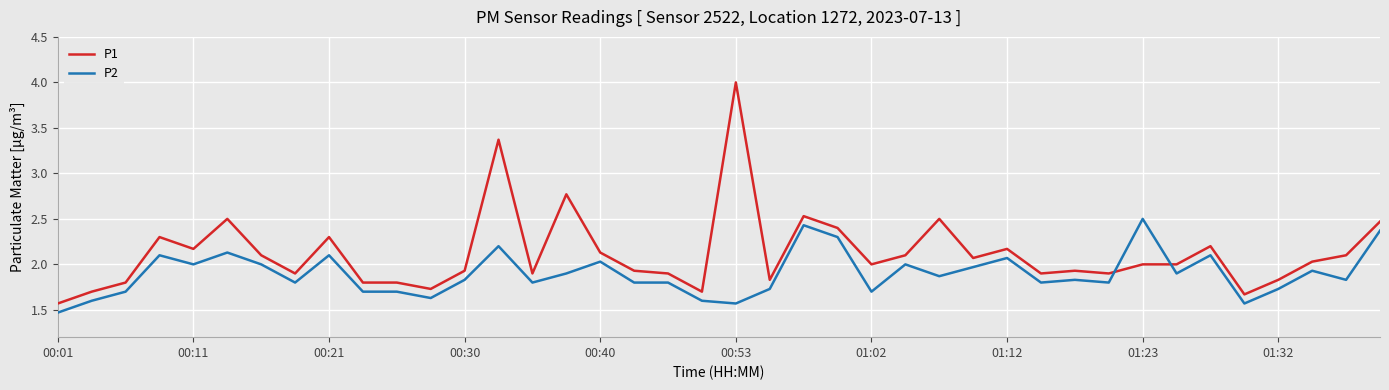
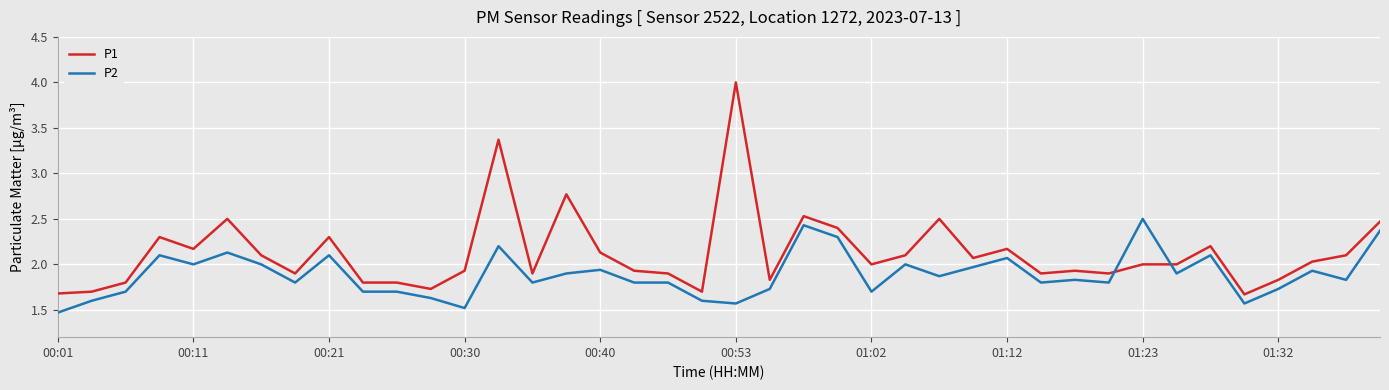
P1, 00:01: 1.6 -> 1.7
P2, 00:30: 1.8 -> 1.5
P2, 00:40: 2.0 -> 1.9
